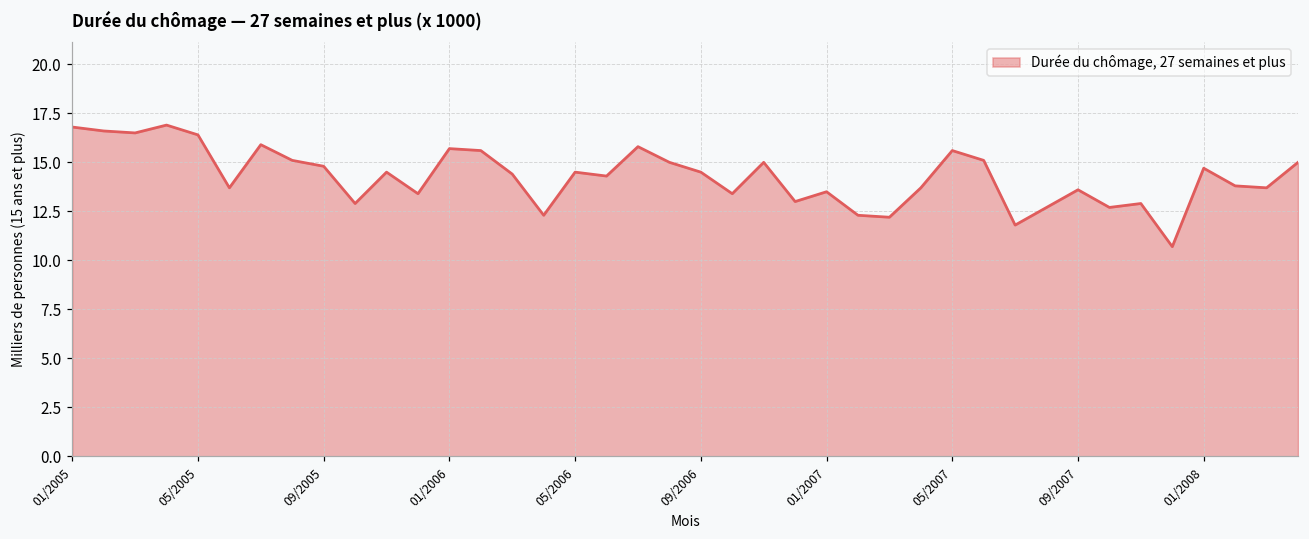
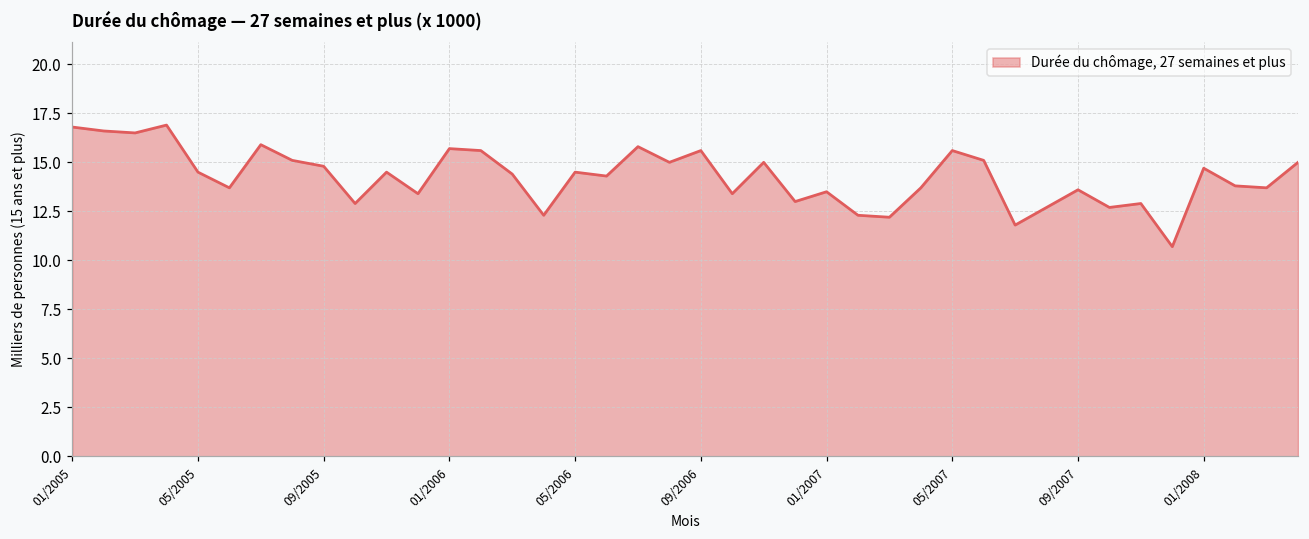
05/2005: 16.4 -> 14.5
09/2006: 14.5 -> 15.6
